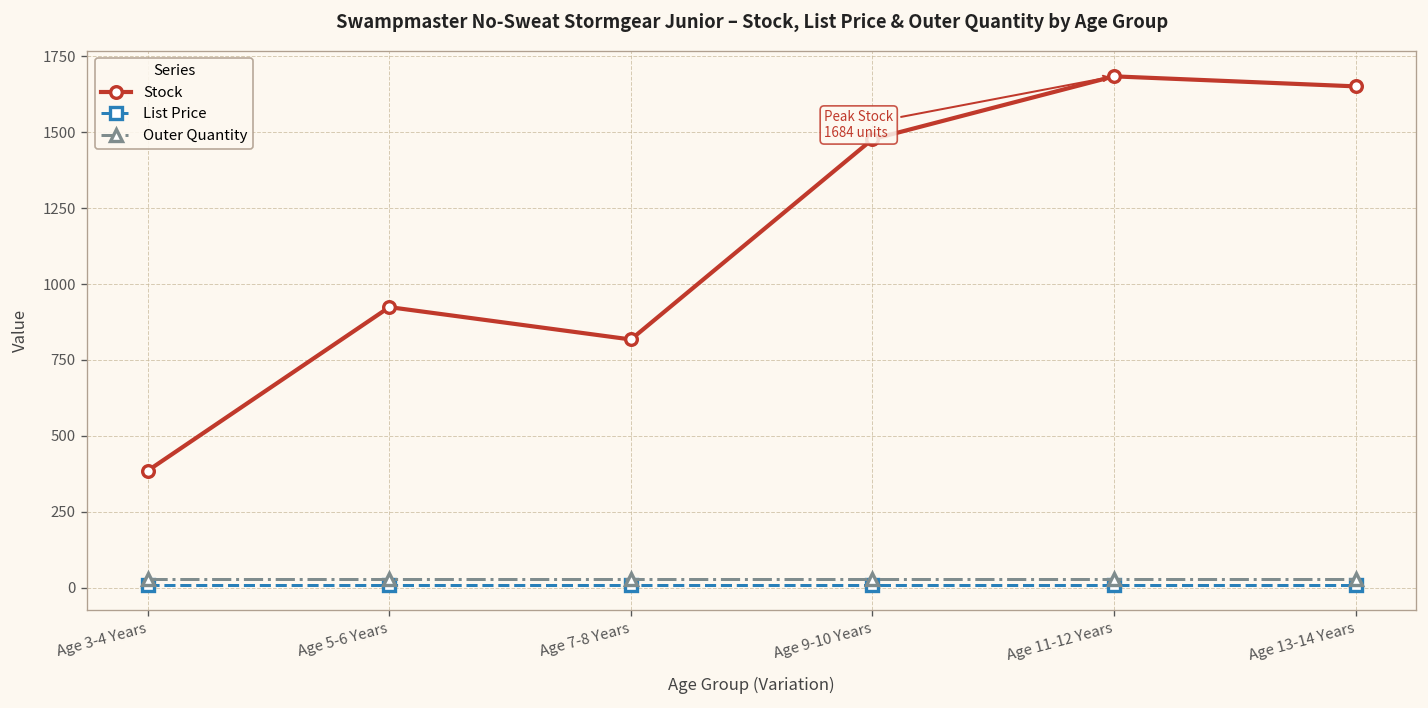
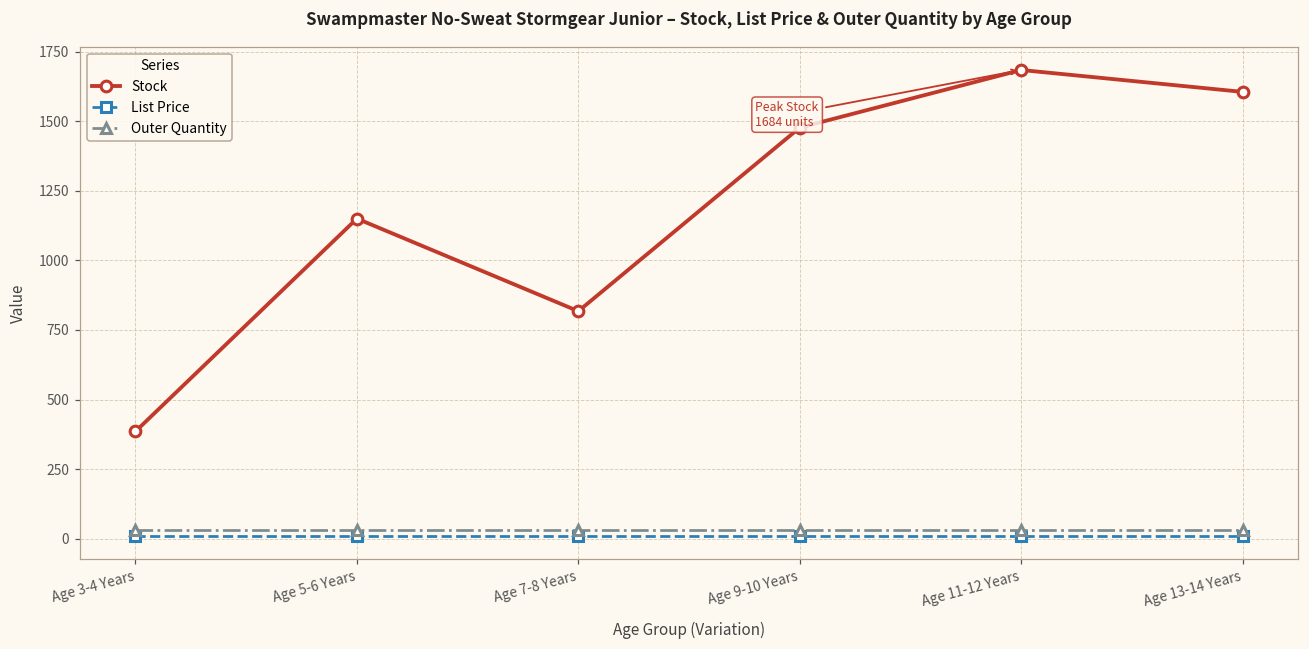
Stock, Age 5-6 Years: 920 -> 1150
Stock, Age 13-14 Years: 1650 -> 1610
